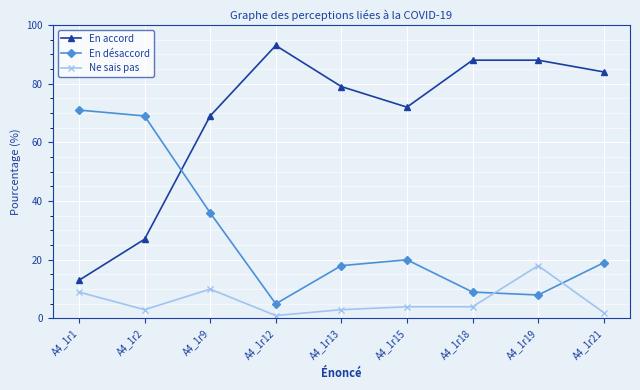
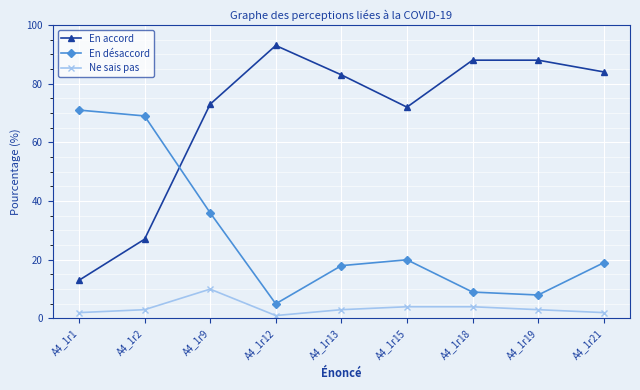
Ne sais pas, A4_1r1: 9 -> 2
En accord, A4_1r9: 69 -> 73
En accord, A4_1r13: 79 -> 83
Ne sais pas, A4_1r19: 18 -> 3
